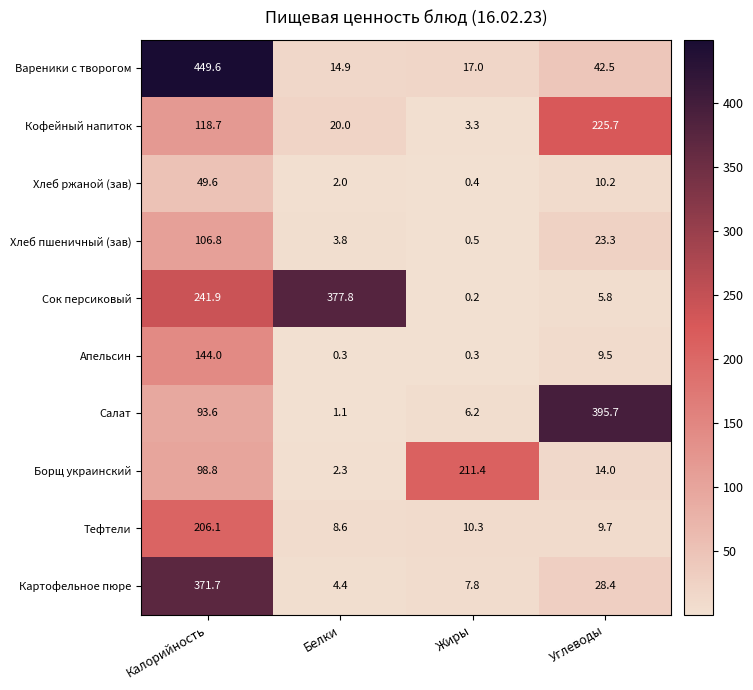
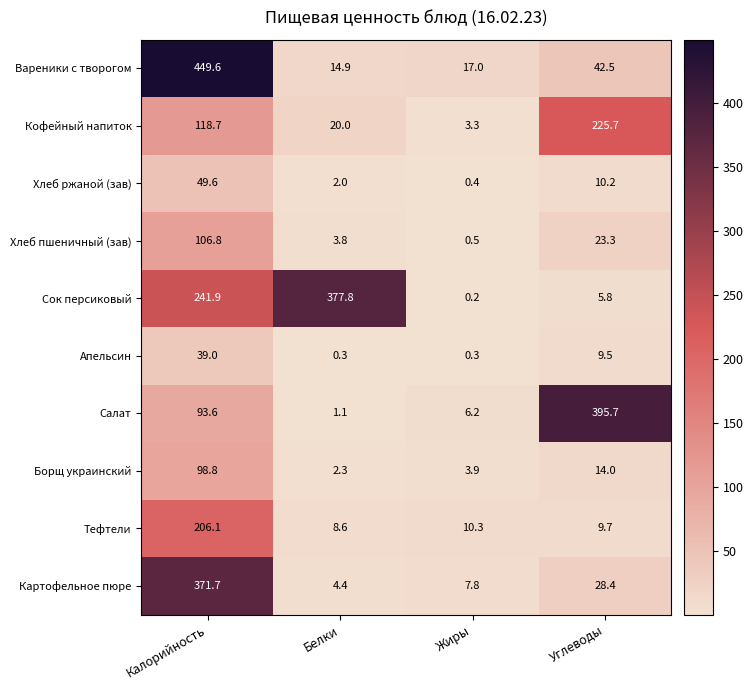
Апельсин, Калорийность: 144.0 -> 39.0
Борщ украинский, Жиры: 211.4 -> 3.9
